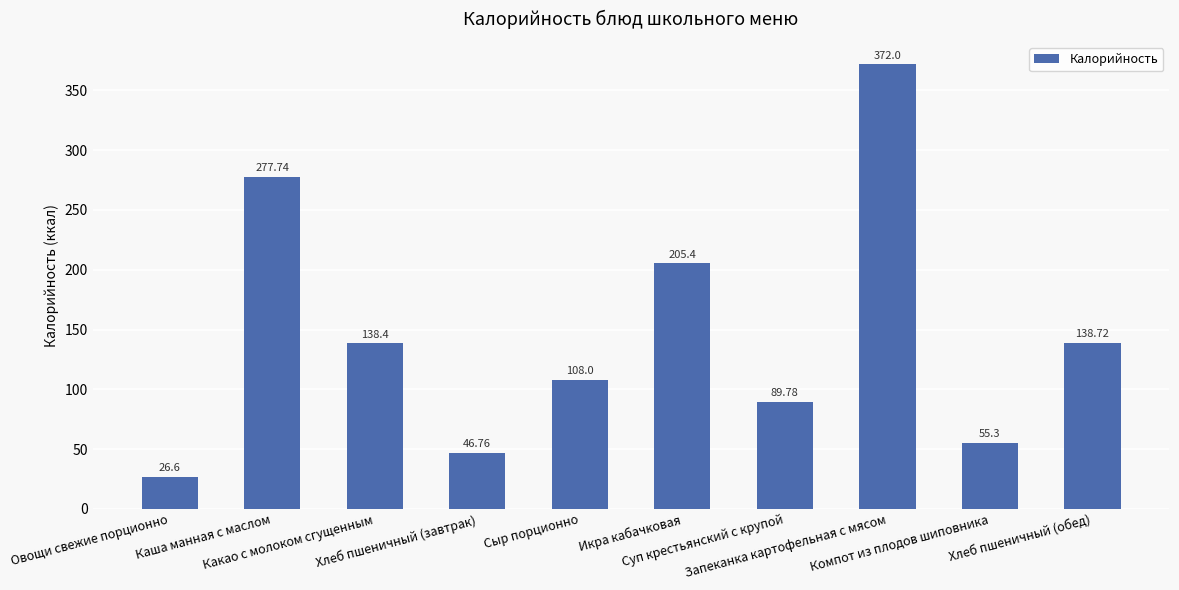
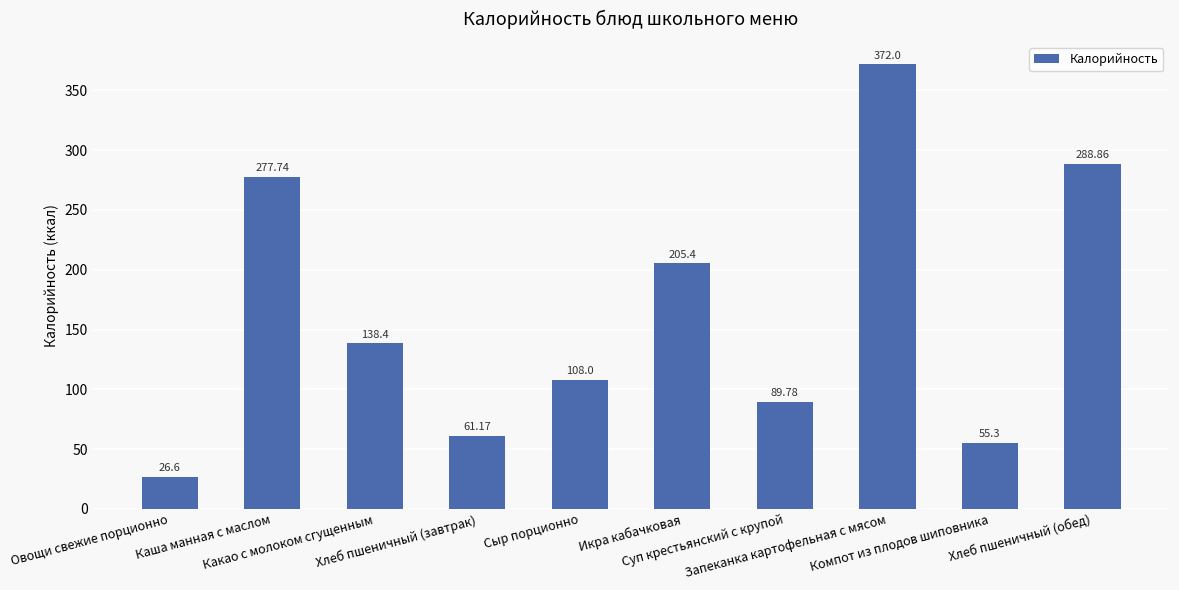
Хлеб пшеничный (завтрак): 46.76 -> 61.17
Хлеб пшеничный (обед): 138.72 -> 288.86
